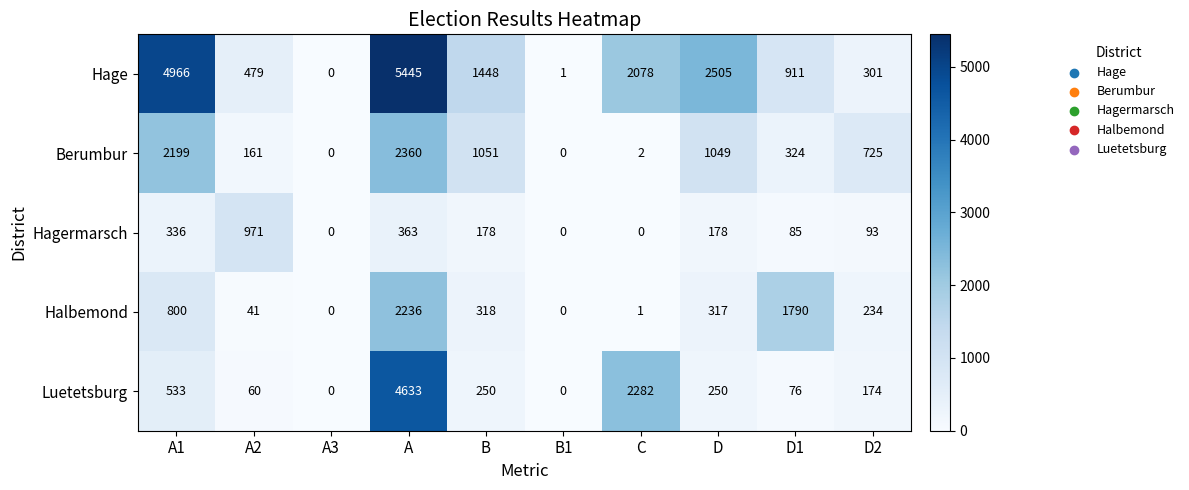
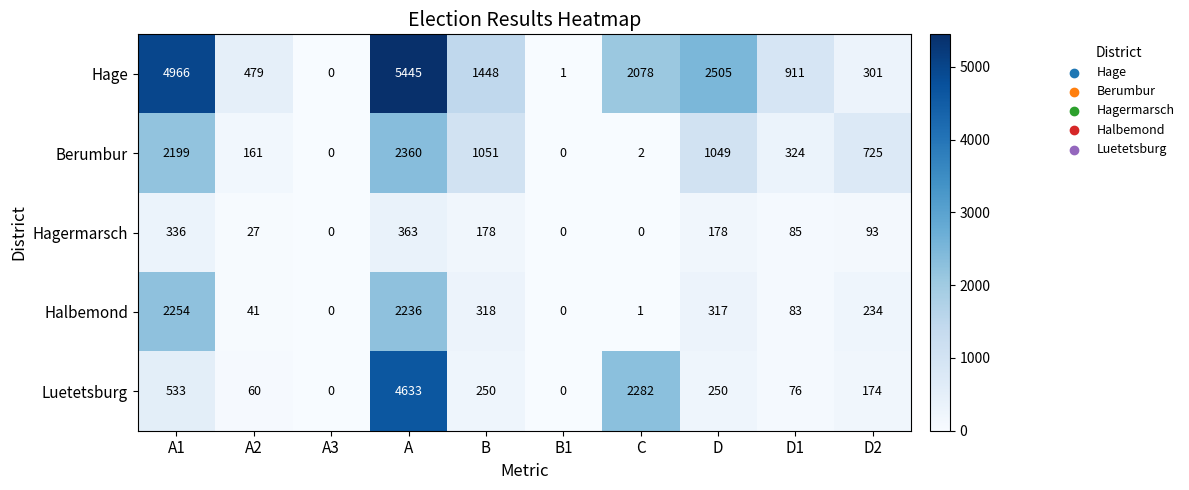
Hagermarsch, A2: 971 -> 27
Halbemond, A1: 800 -> 2254
Halbemond, D1: 1790 -> 83
